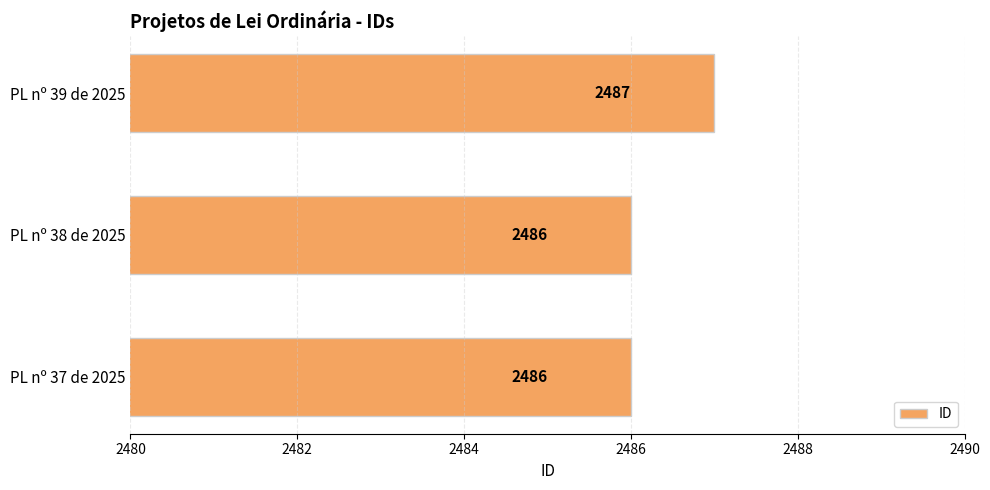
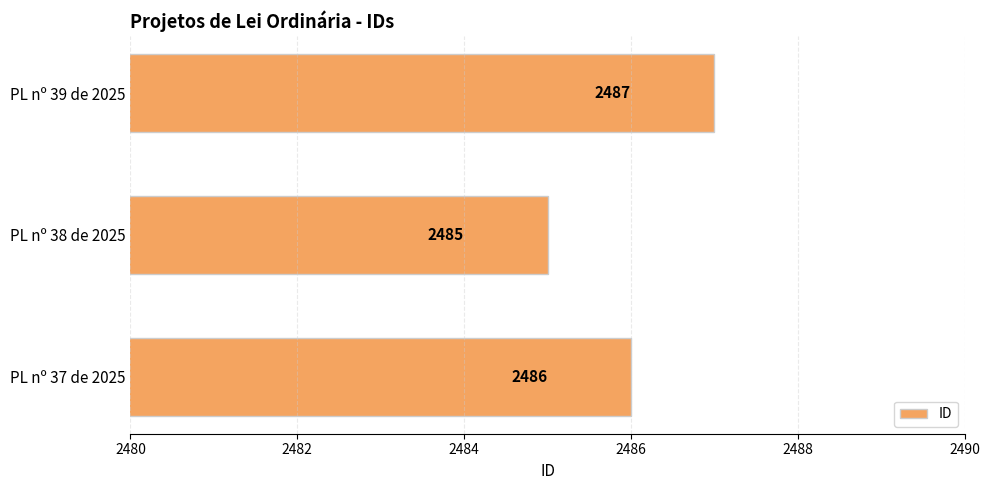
PL nº 38 de 2025: 2486 -> 2485
